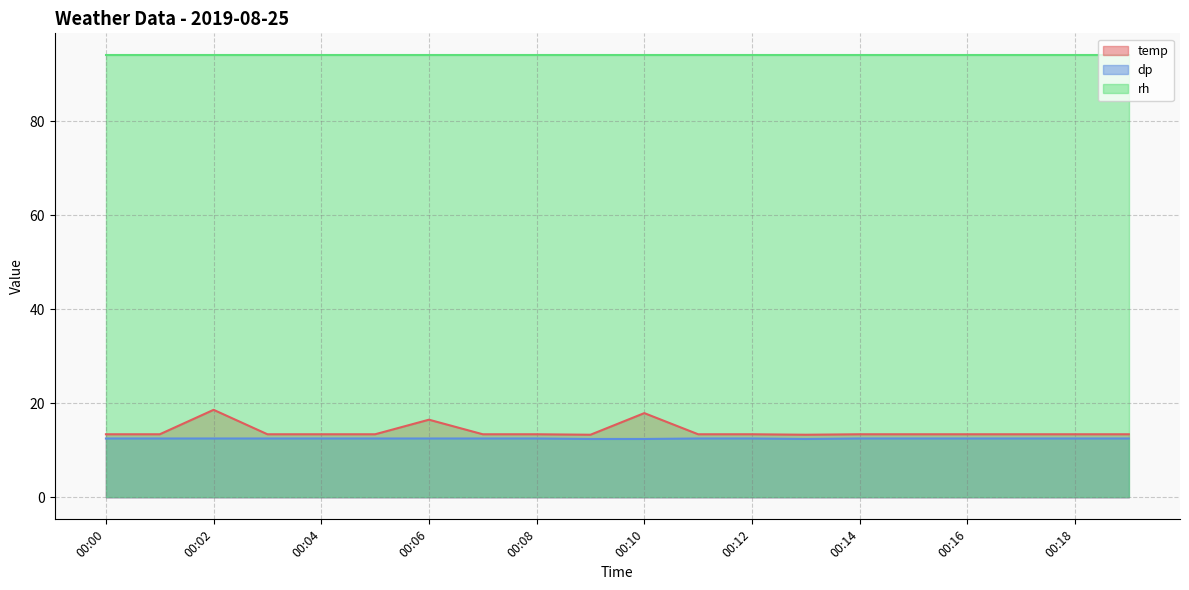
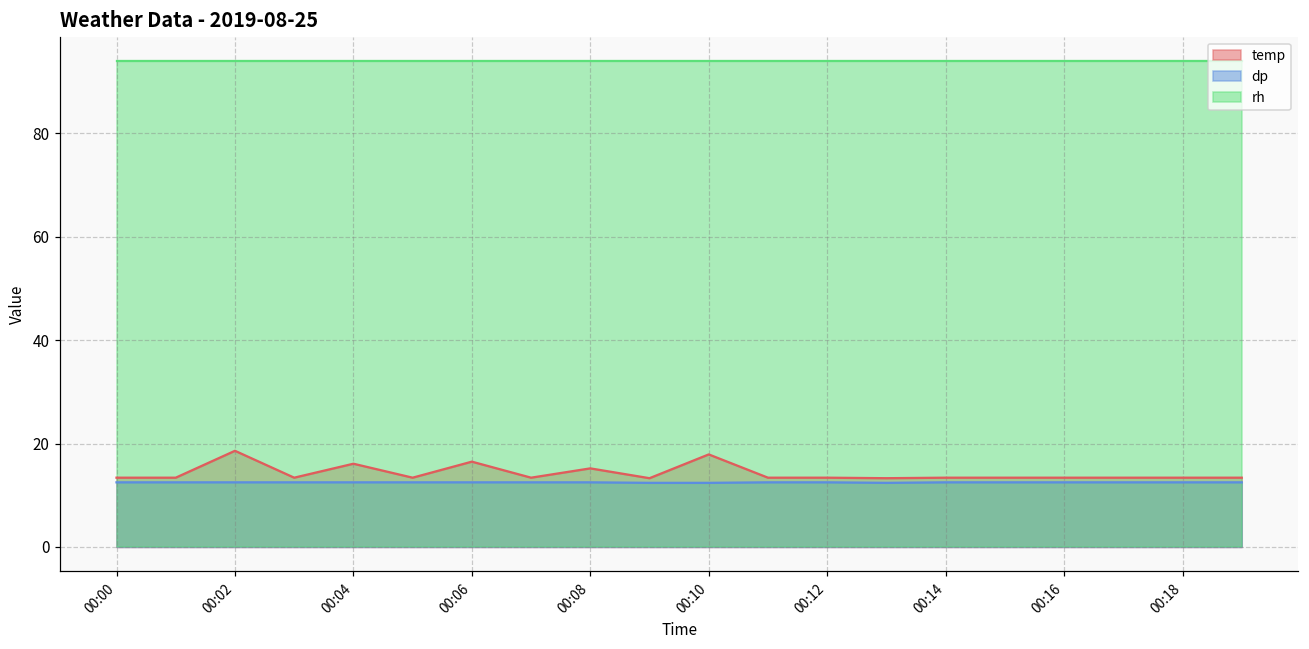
temp, 00:04: 13 -> 16
temp, 00:08: 13 -> 15
